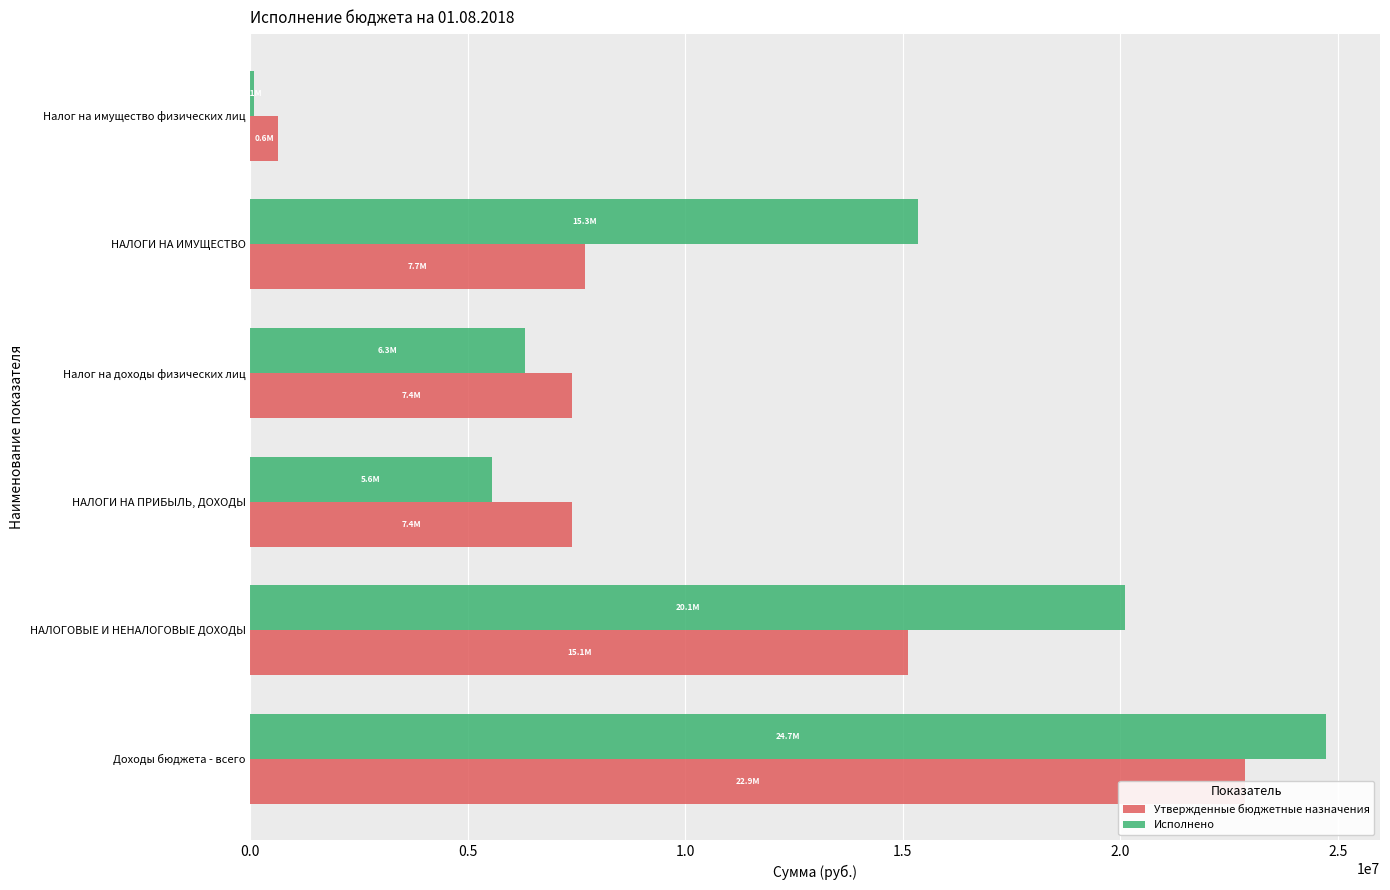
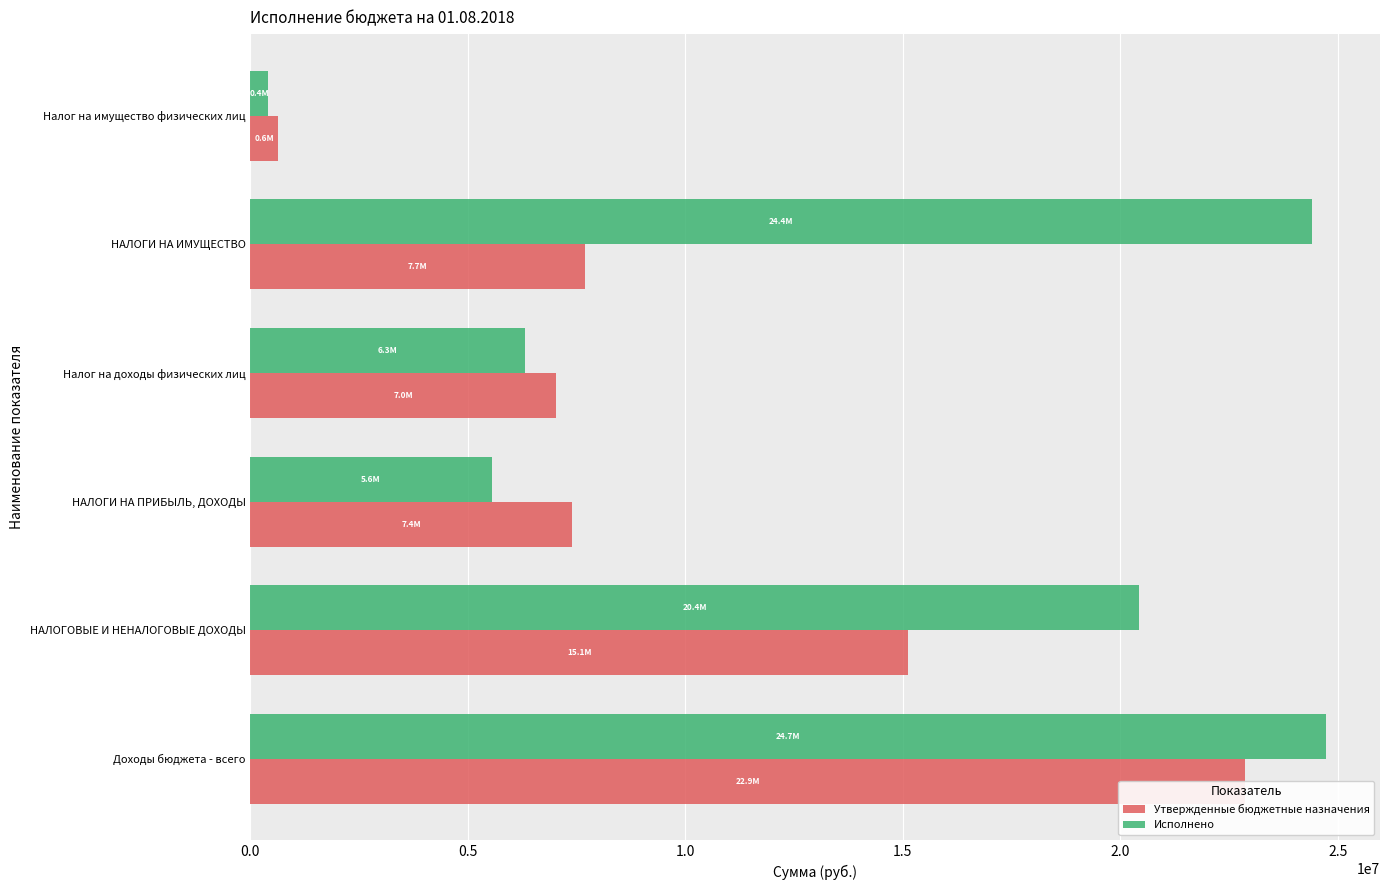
Исполнено, Налог на имущество физических лиц: 100000 -> 400000
Исполнено, НАЛОГИ НА ИМУЩЕСТВО: 15.3M -> 24.4M
Утвержденные бюджетные назначения, Налог на доходы физических лиц: 7.4M -> 7.0M
Исполнено, НАЛОГОВЫЕ И НЕНАЛОГОВЫЕ ДОХОДЫ: 20.1M -> 20.4M
